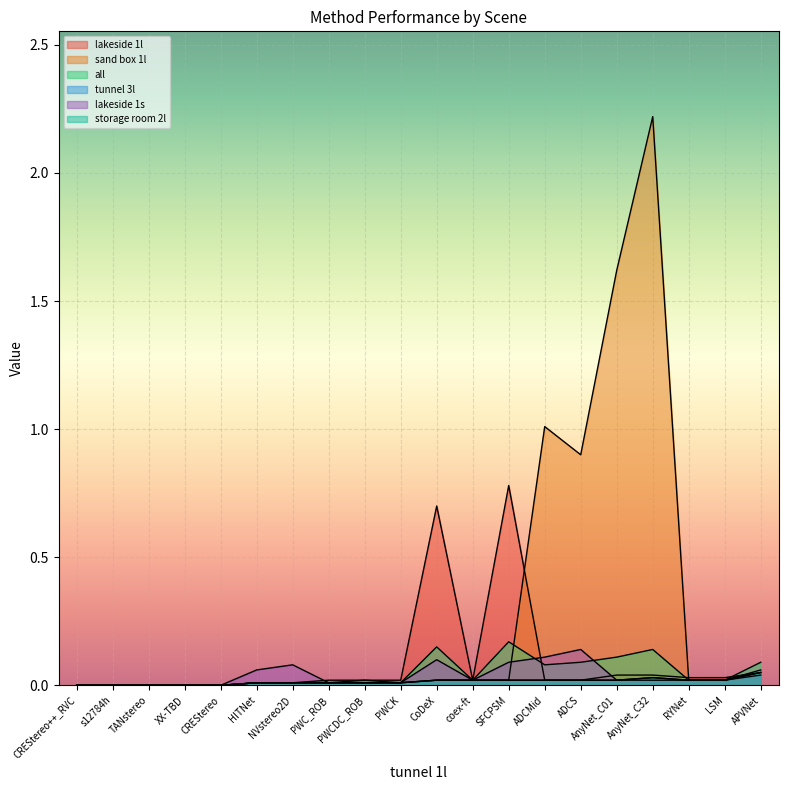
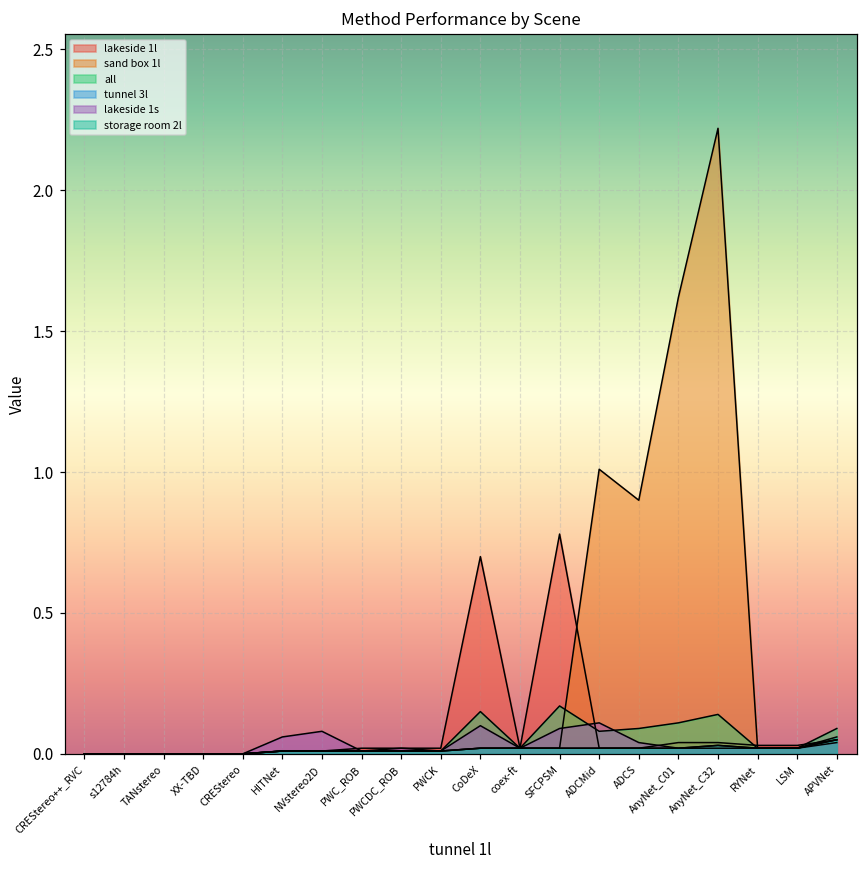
lakeside 1s, ADCS: 0.14 -> 0.04
